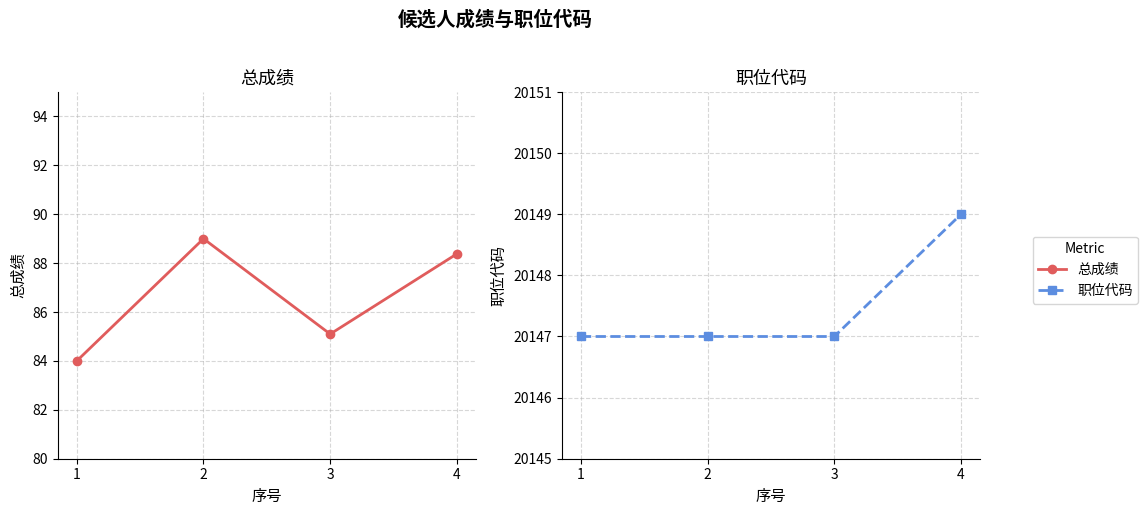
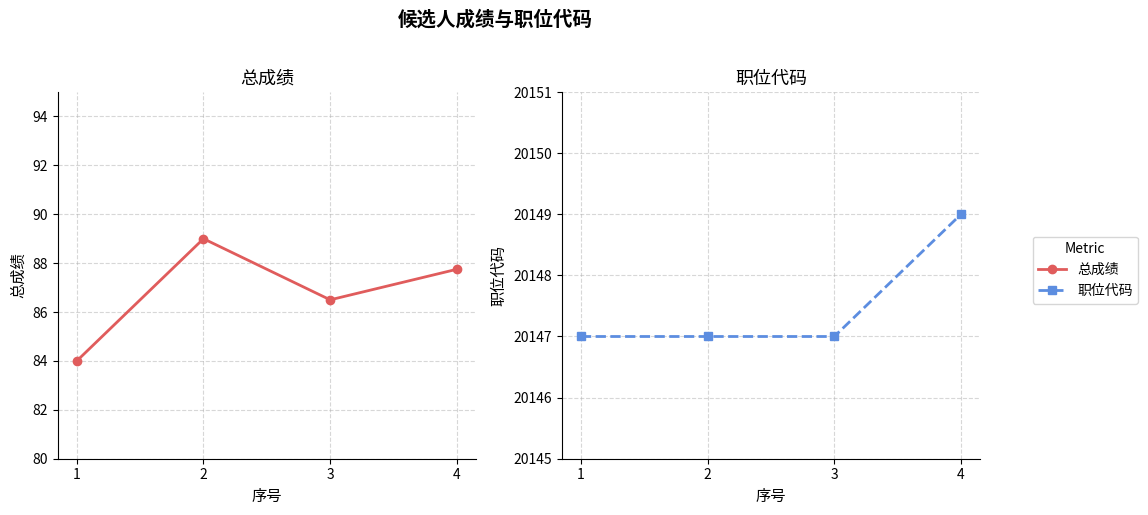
总成绩, 3: 85.1 -> 86.5
总成绩, 4: 88.4 -> 87.8
